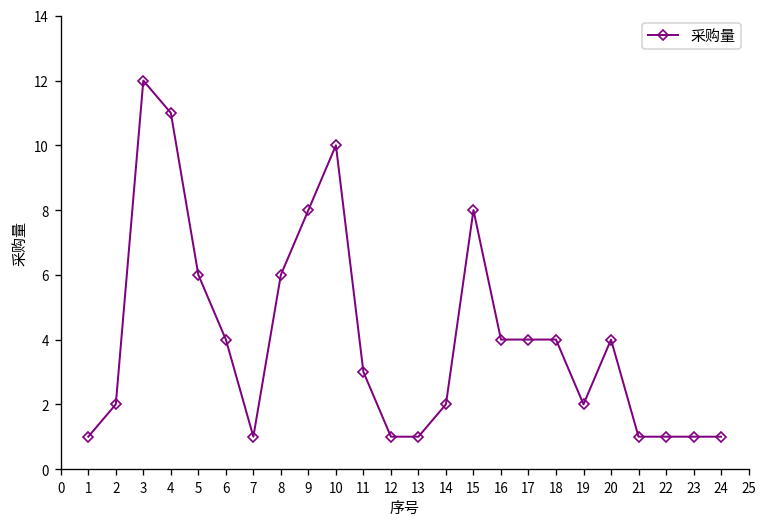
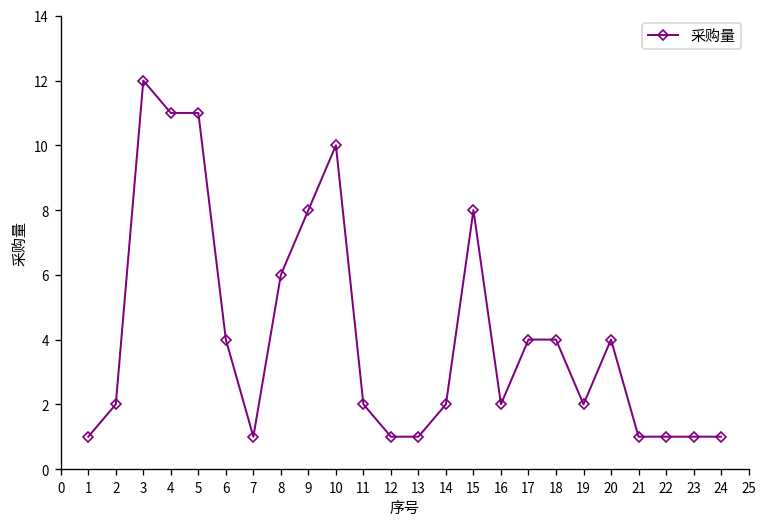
5: 6 -> 11
11: 3 -> 2
16: 4 -> 2
